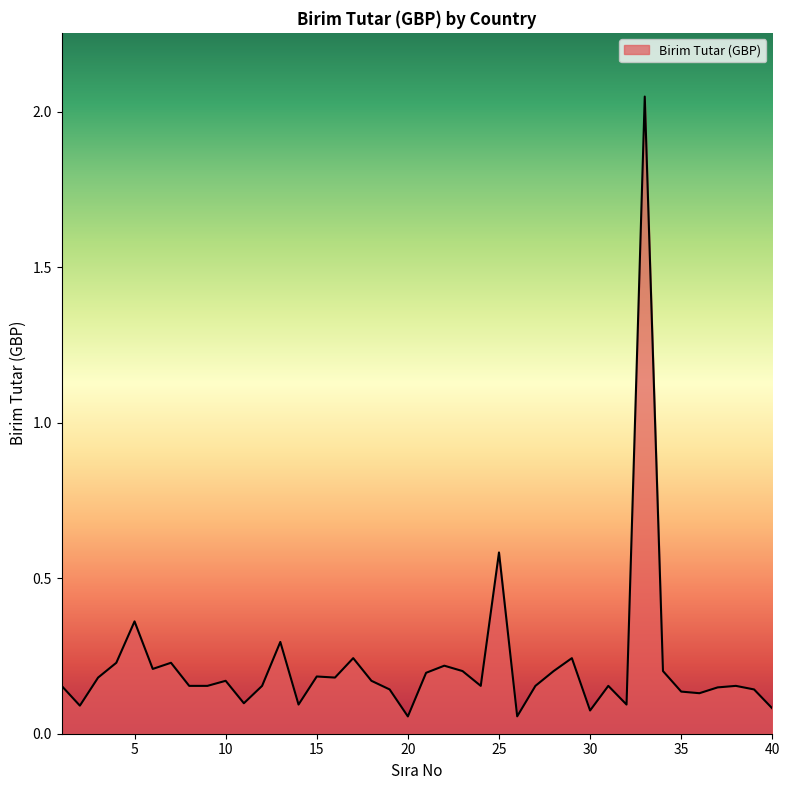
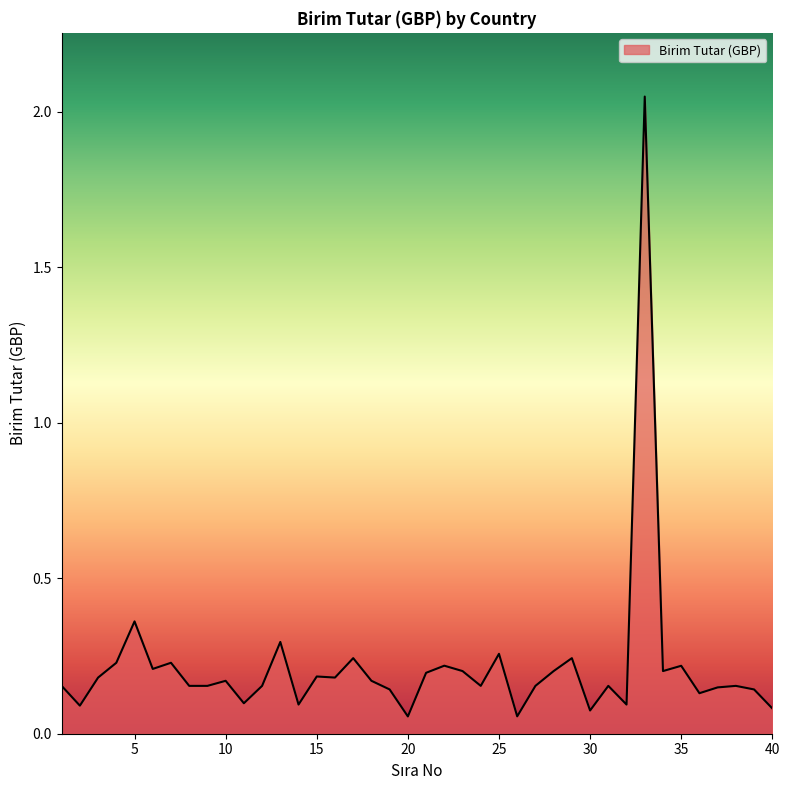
25: 0.58 -> 0.26
35: 0.14 -> 0.22
